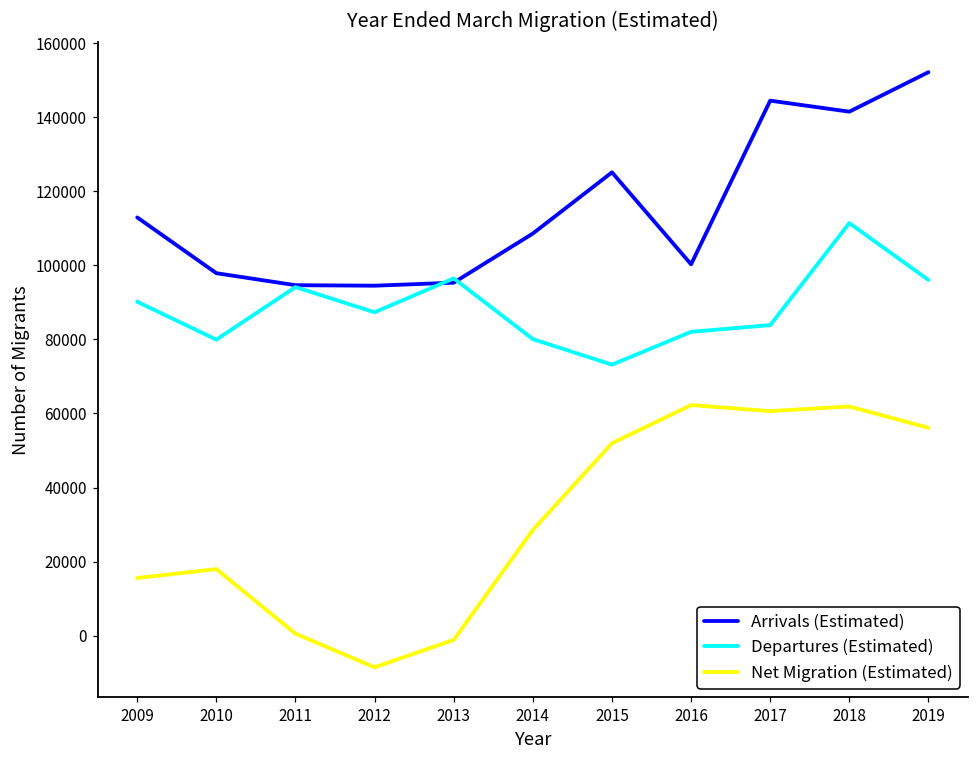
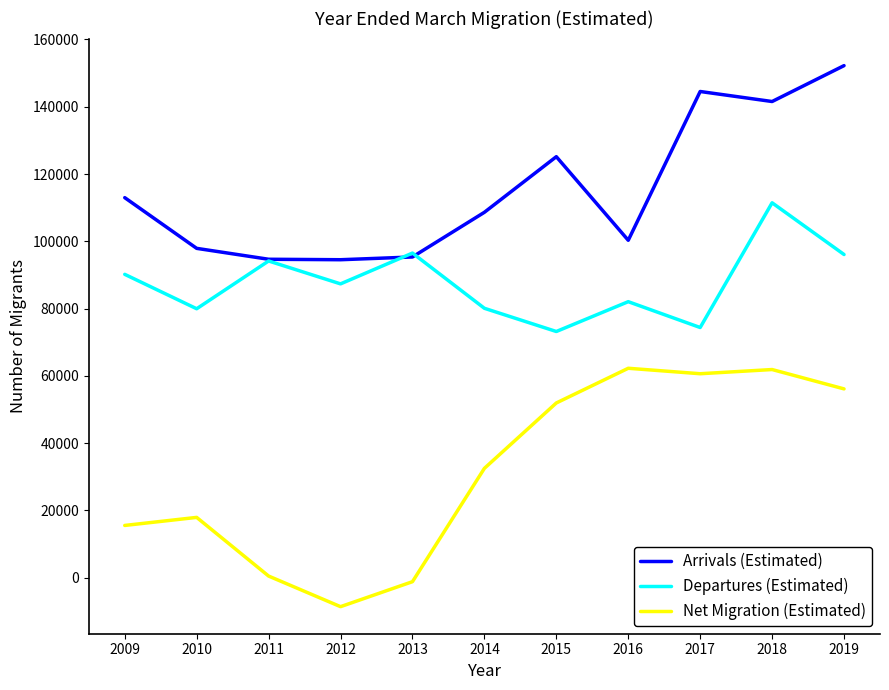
Net Migration (Estimated), 2014: 29000 -> 33000
Departures (Estimated), 2017: 84000 -> 74000
